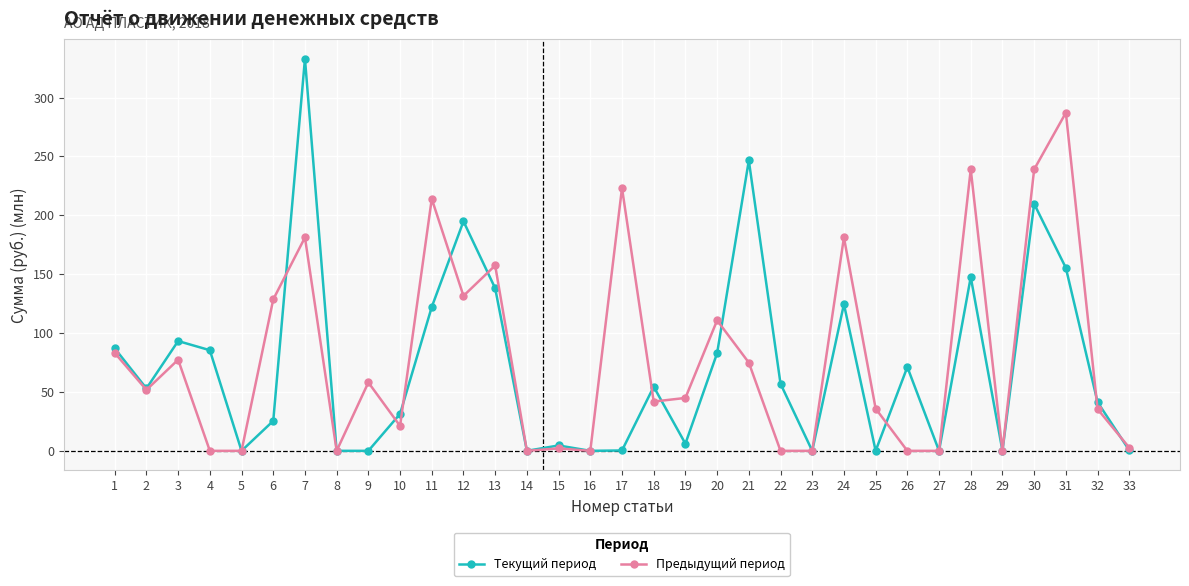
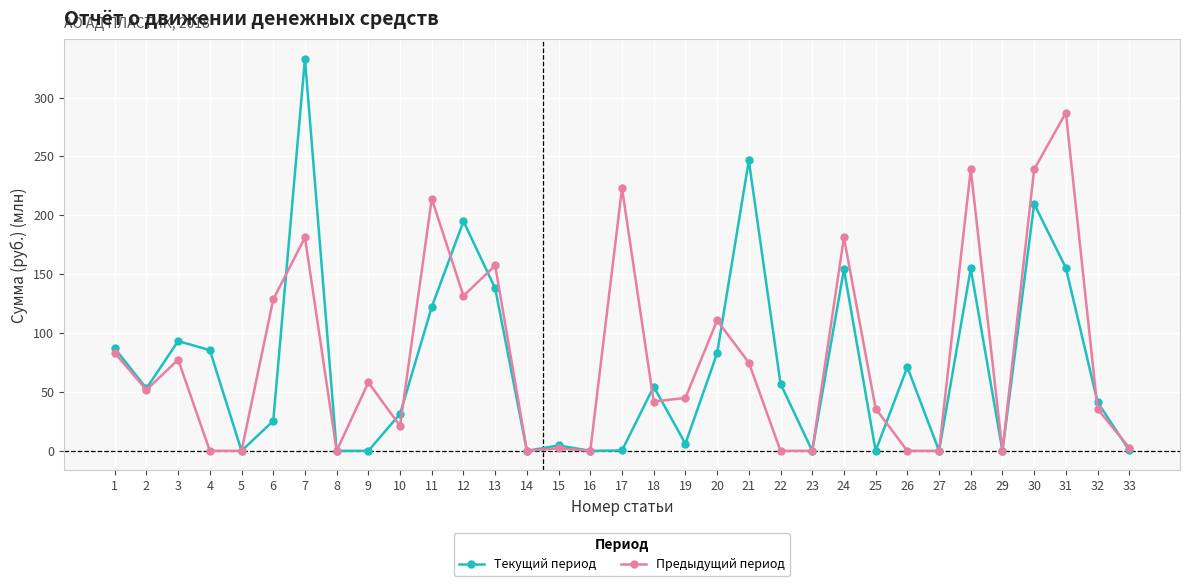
Текущий период, 24: 125 -> 154
Текущий период, 28: 148 -> 155
